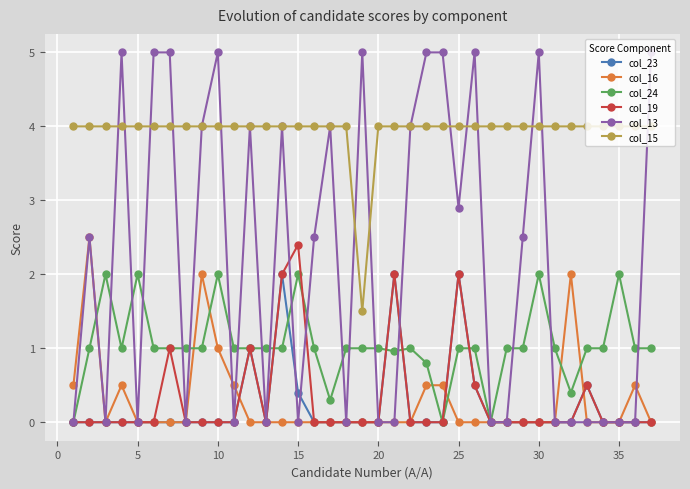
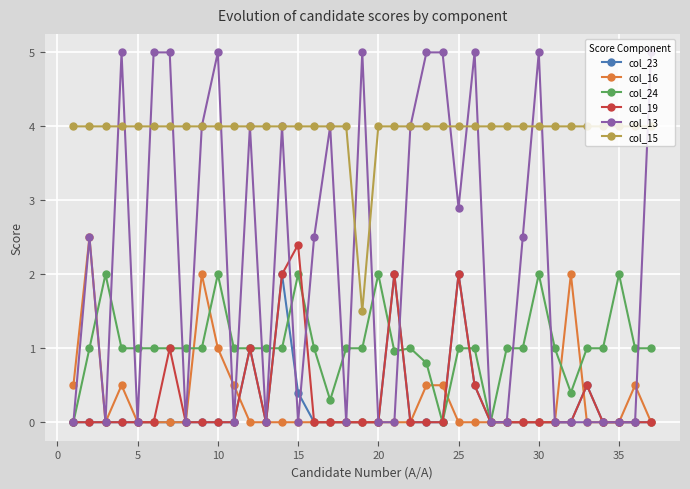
col_24, 5: 2 -> 1
col_24, 20: 1 -> 2
